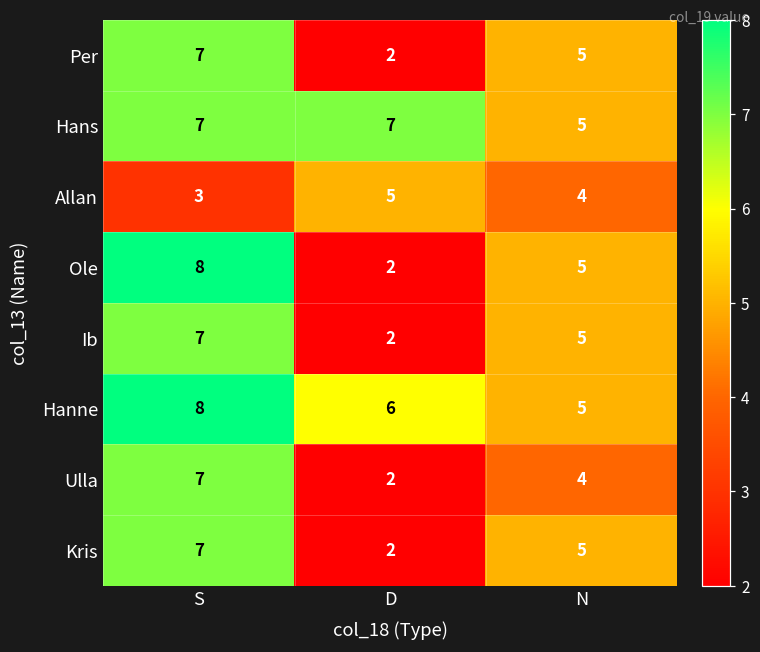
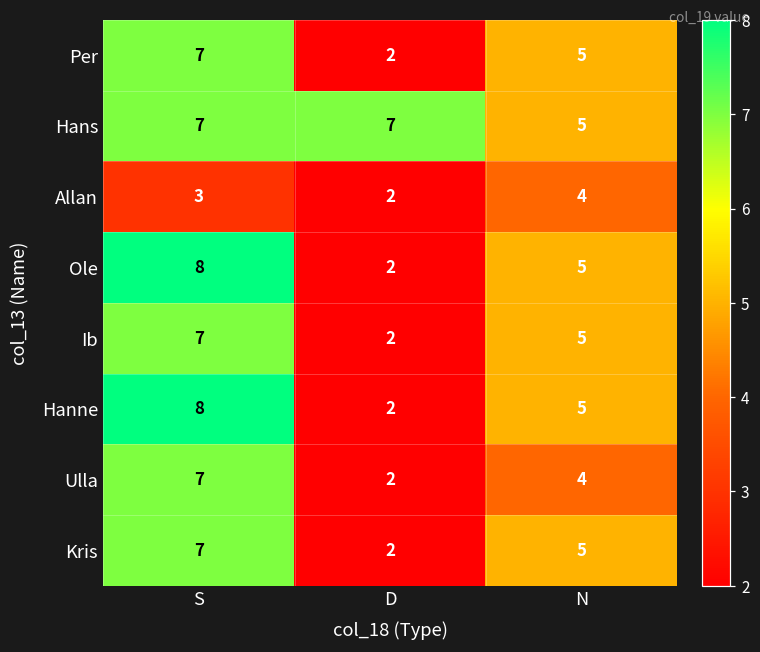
Allan, D: 5 -> 2
Hanne, D: 6 -> 2
